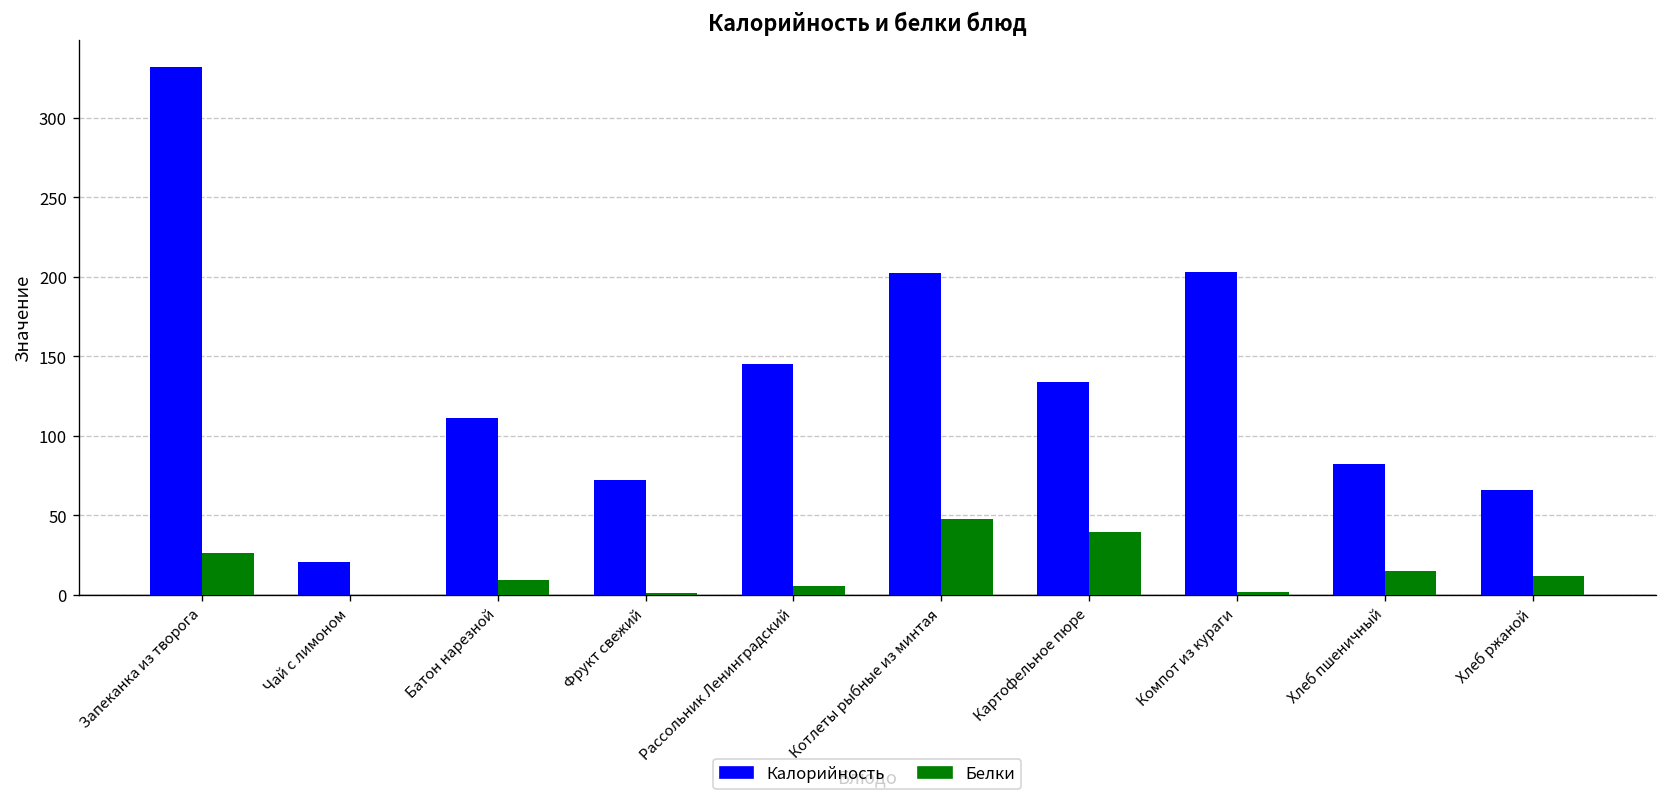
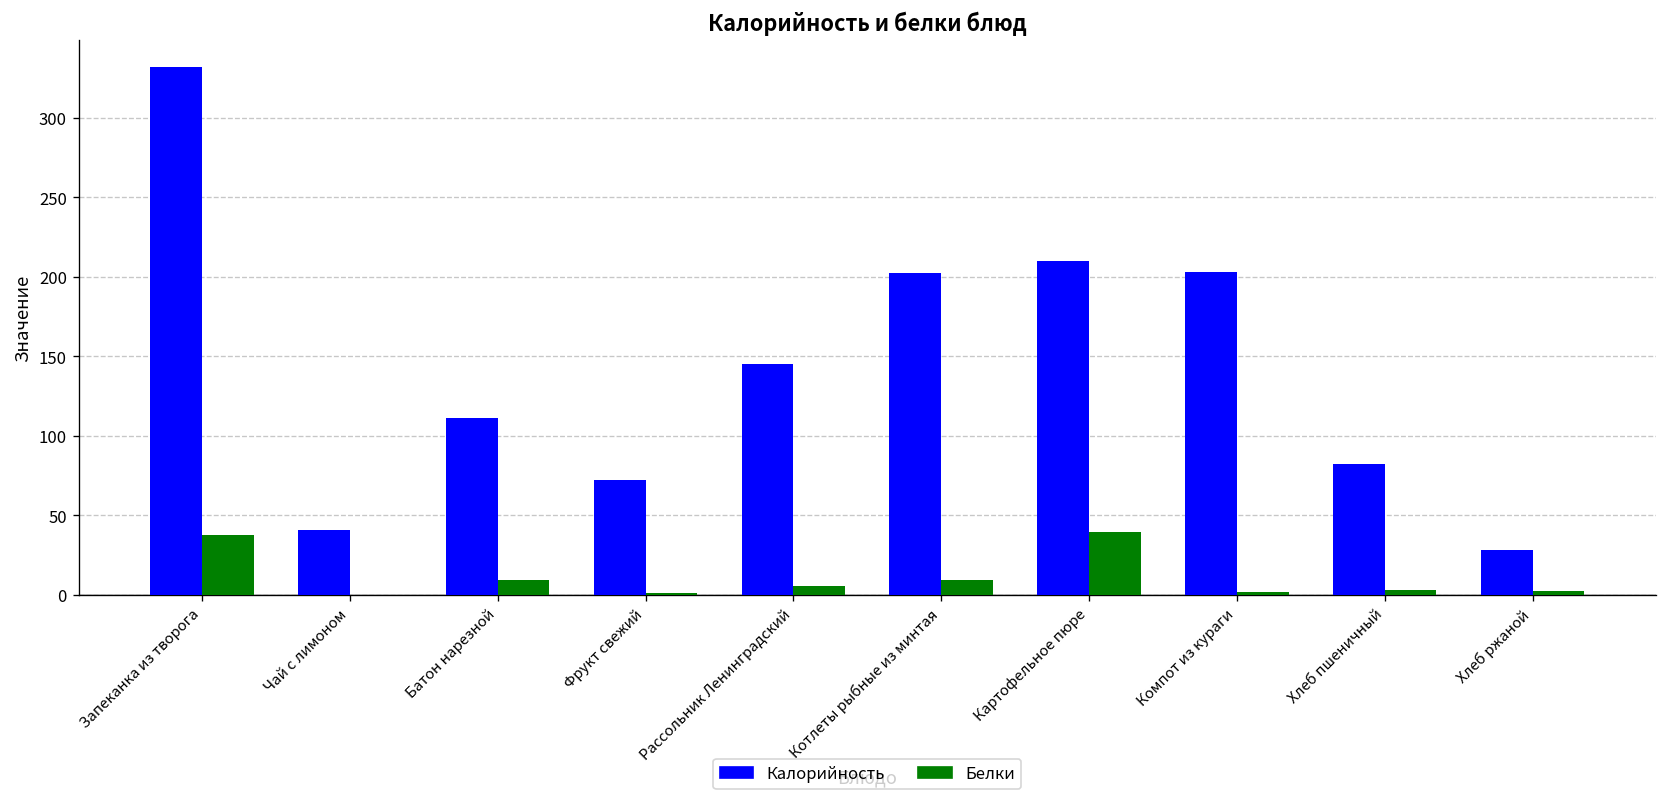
Белки, Запеканка из творога: 27 -> 38
Калорийность, Чай с лимоном: 21 -> 41
Белки, Котлеты рыбные из минтая: 48 -> 9
Калорийность, Картофельное пюре: 134 -> 210
Белки, Хлеб пшеничный: 15 -> 3
Калорийность, Хлеб ржаной: 66 -> 28
Белки, Хлеб ржаной: 12 -> 2
